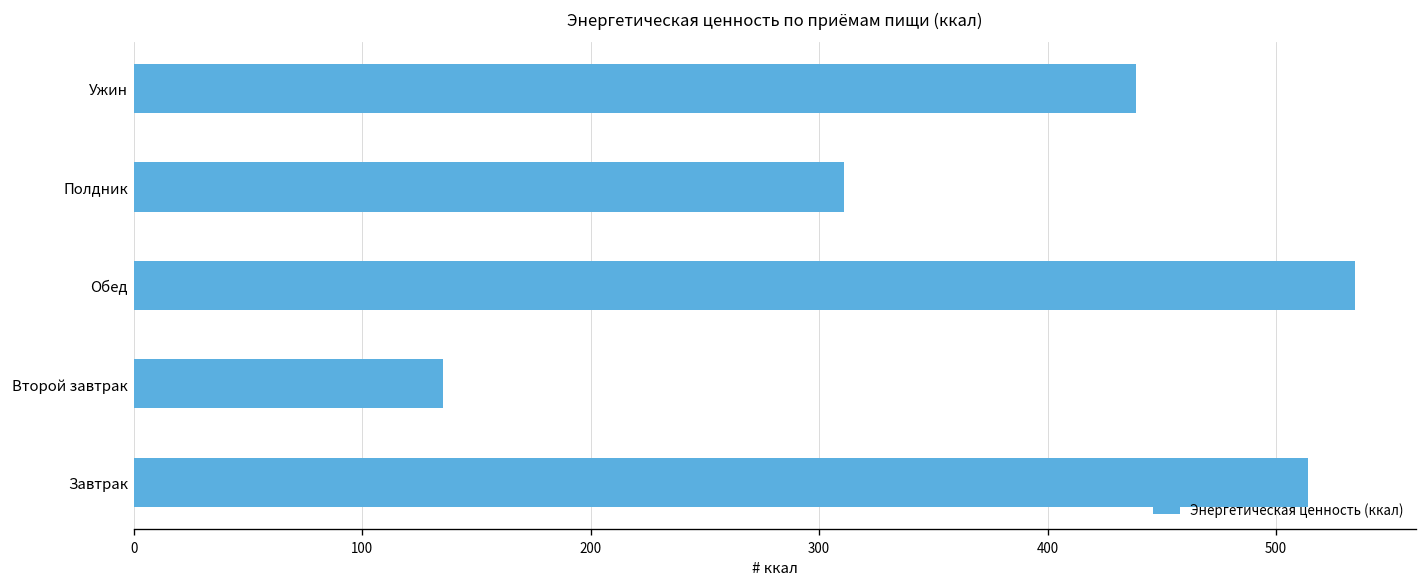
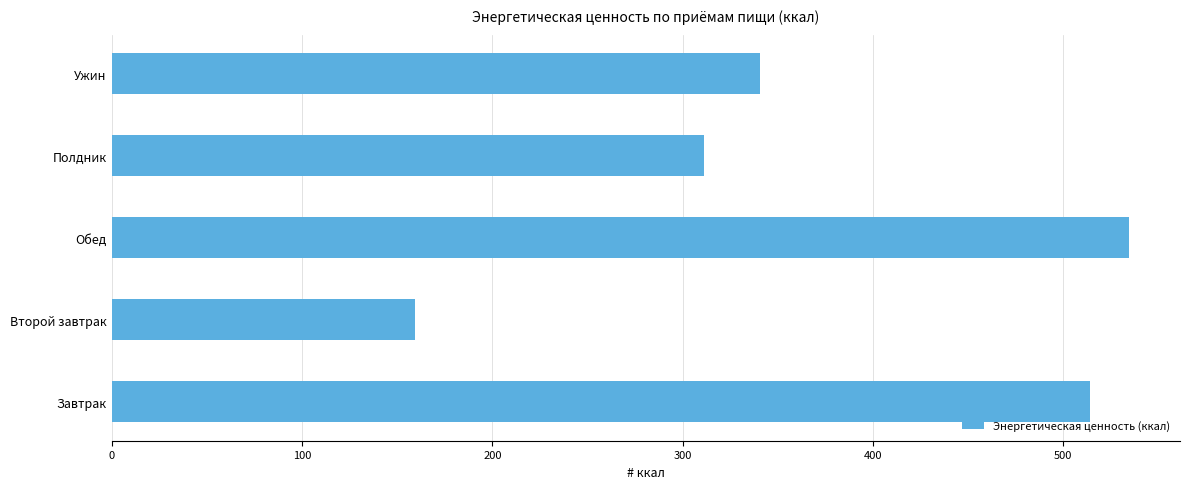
Ужин: 439 -> 341
Второй завтрак: 135 -> 160
